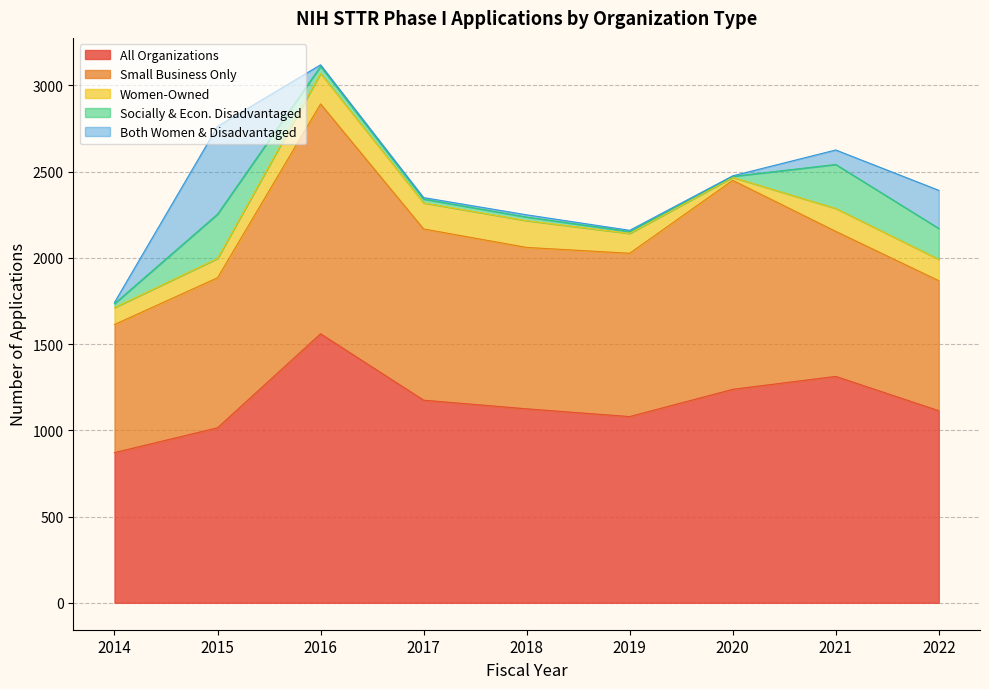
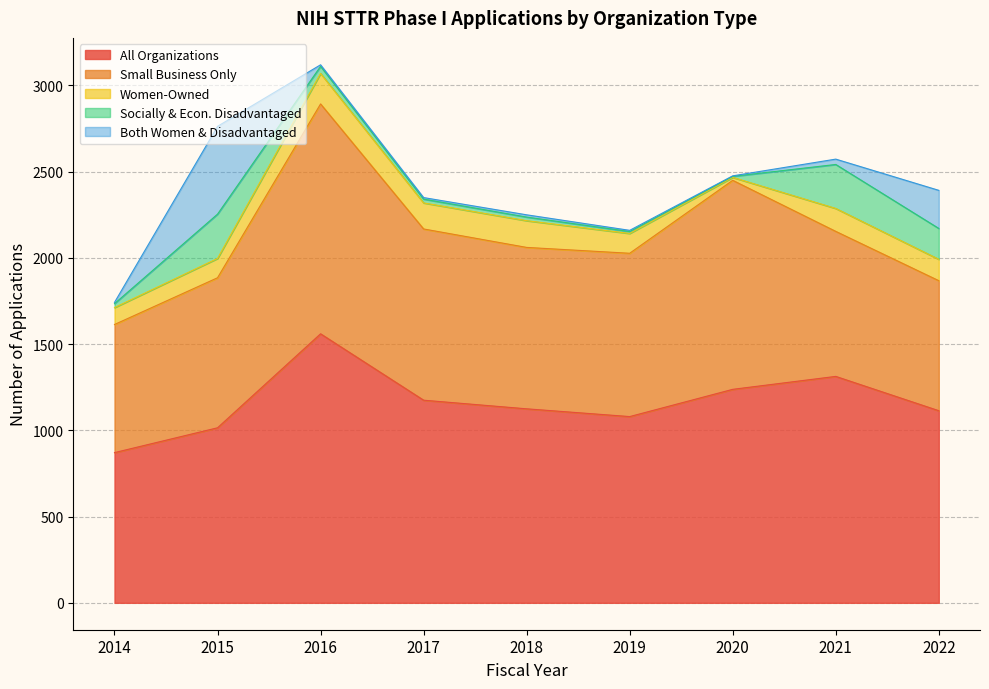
Both Women & Disadvantaged, 2021: 80 -> 30
